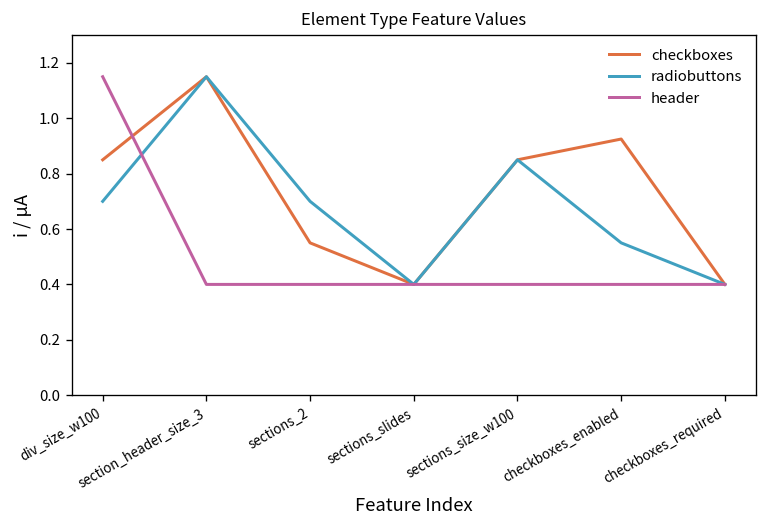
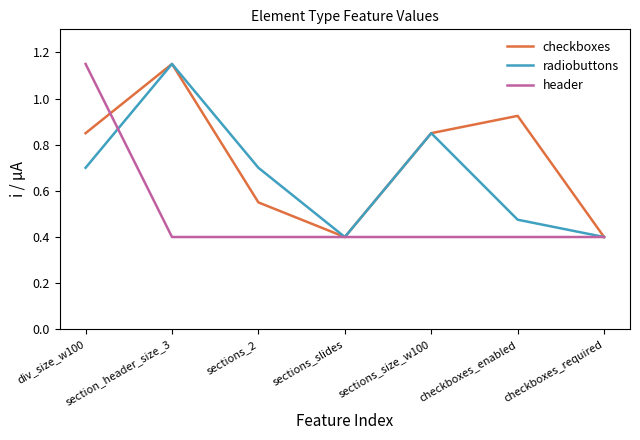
radiobuttons, checkboxes_enabled: 0.55 -> 0.48
